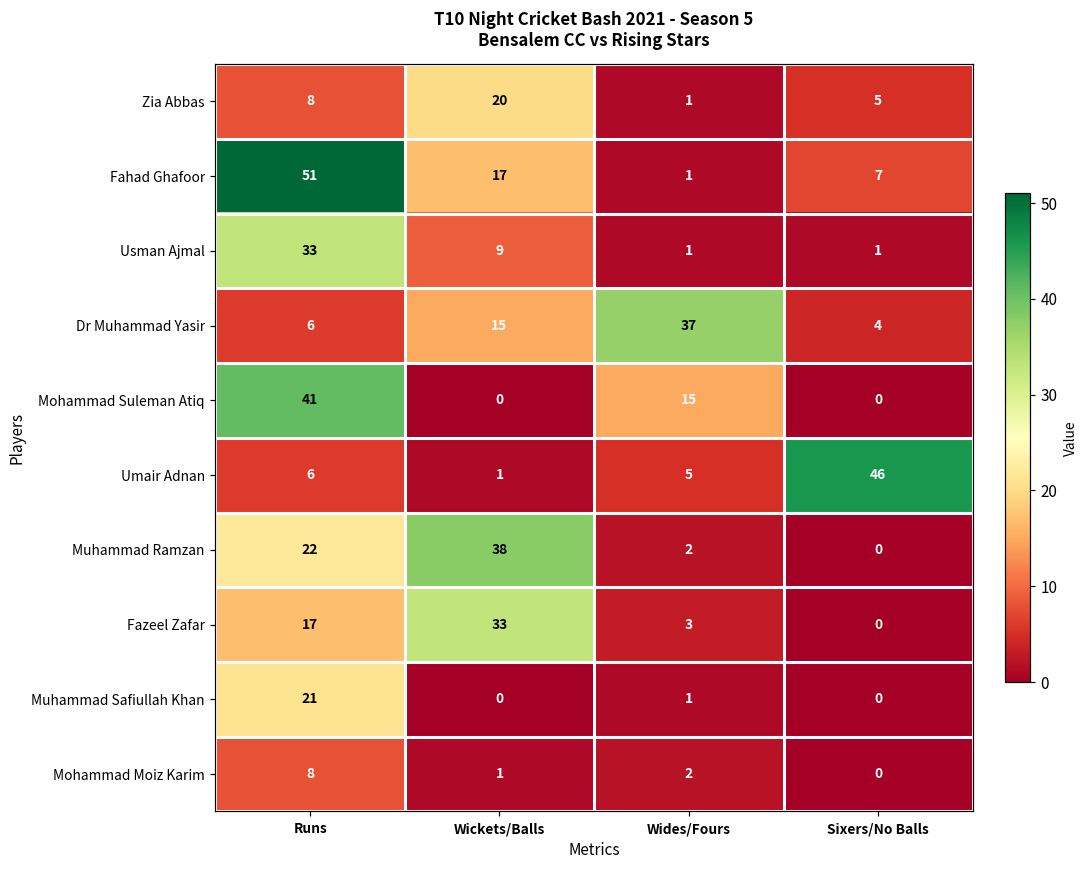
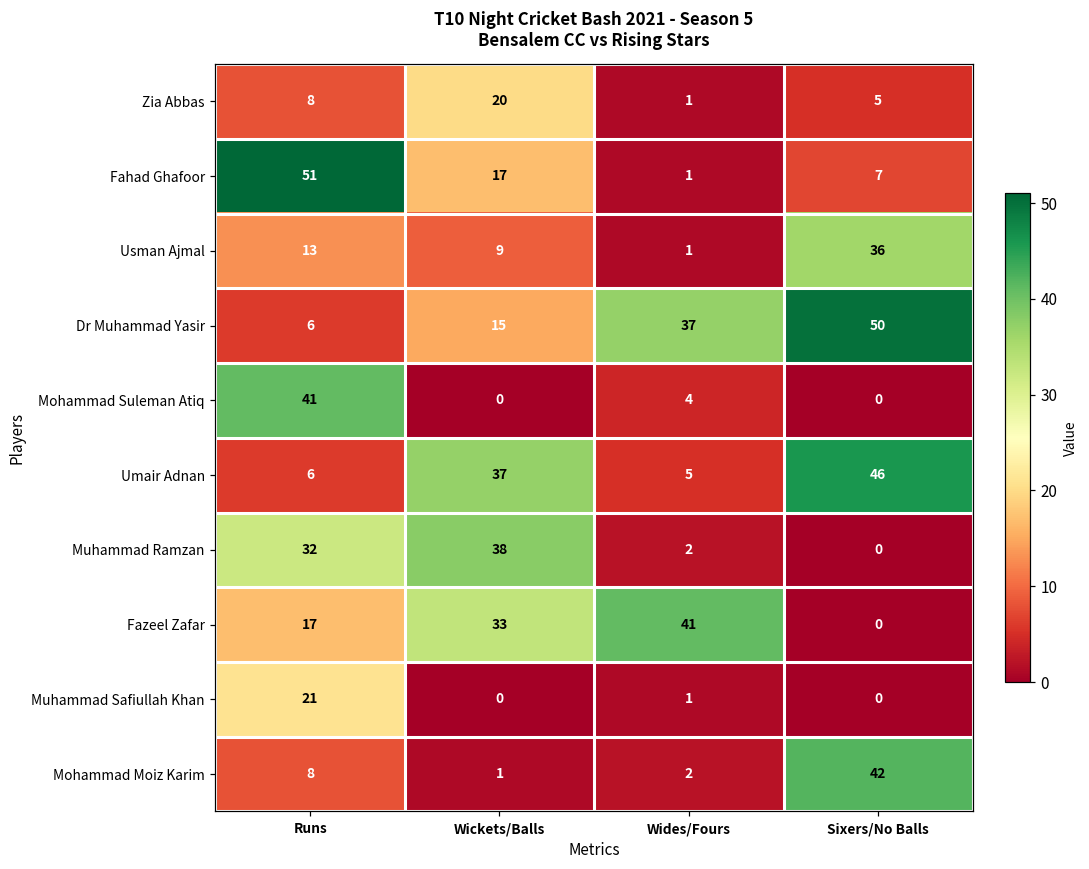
Usman Ajmal, Runs: 33 -> 13
Usman Ajmal, Sixers/No Balls: 1 -> 36
Dr Muhammad Yasir, Sixers/No Balls: 4 -> 50
Mohammad Suleman Atiq, Wides/Fours: 15 -> 4
Umair Adnan, Wickets/Balls: 1 -> 37
Muhammad Ramzan, Runs: 22 -> 32
Fazeel Zafar, Wides/Fours: 3 -> 41
Mohammad Moiz Karim, Sixers/No Balls: 0 -> 42
